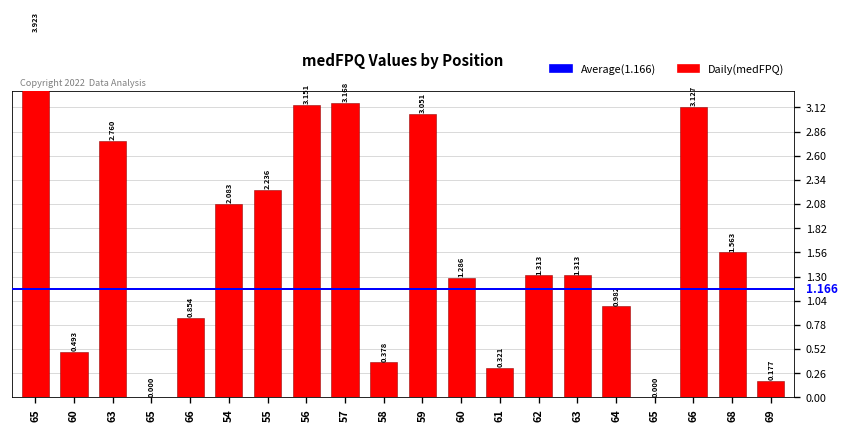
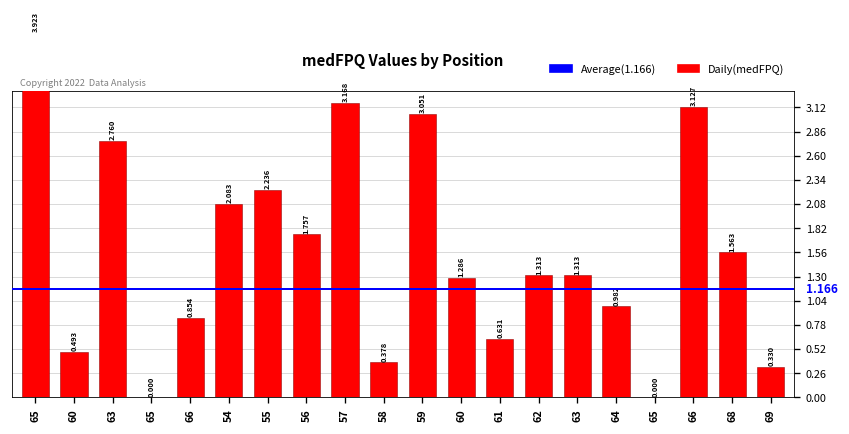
56: 3.151 -> 1.757
61: 0.321 -> 0.631
69: 0.177 -> 0.330
